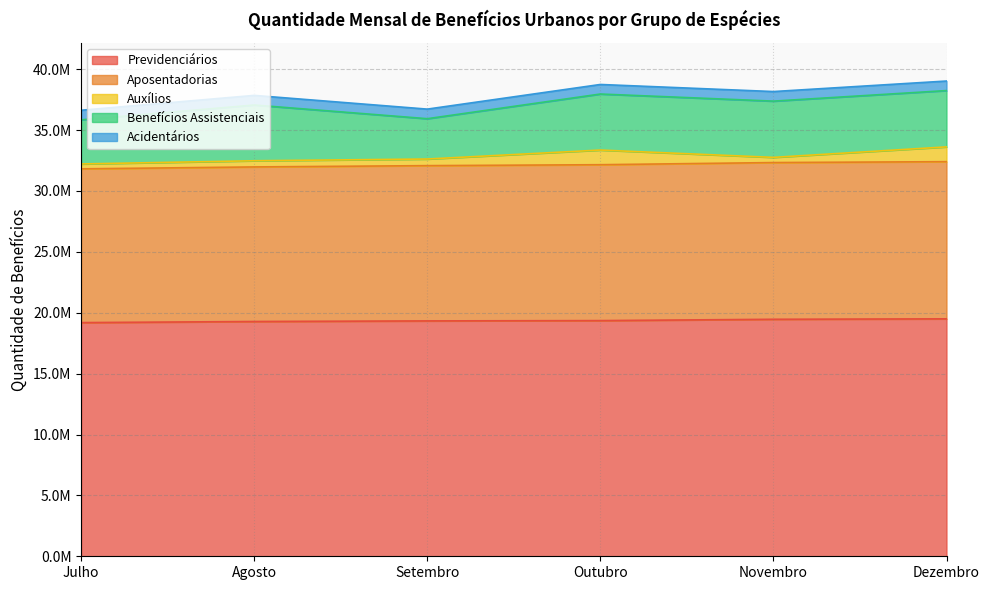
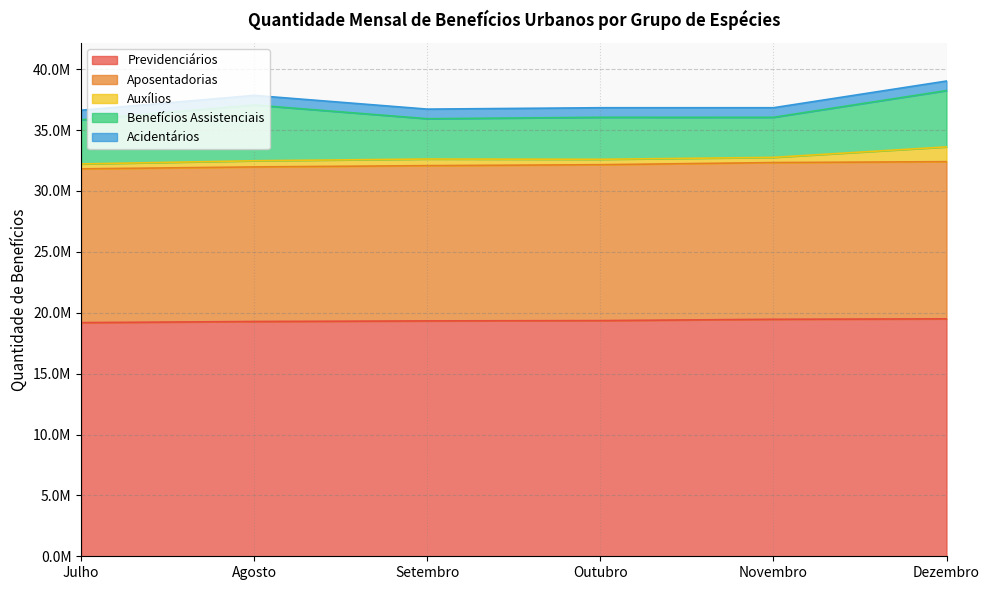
Auxílios, Outubro: 1200000 -> 400000
Benefícios Assistenciais, Outubro: 4600000 -> 3500000
Benefícios Assistenciais, Novembro: 4600000 -> 3300000
